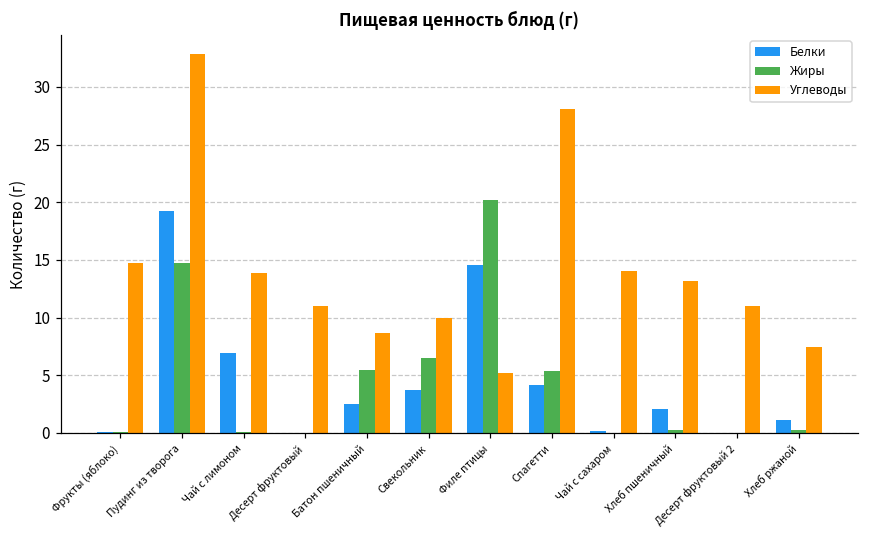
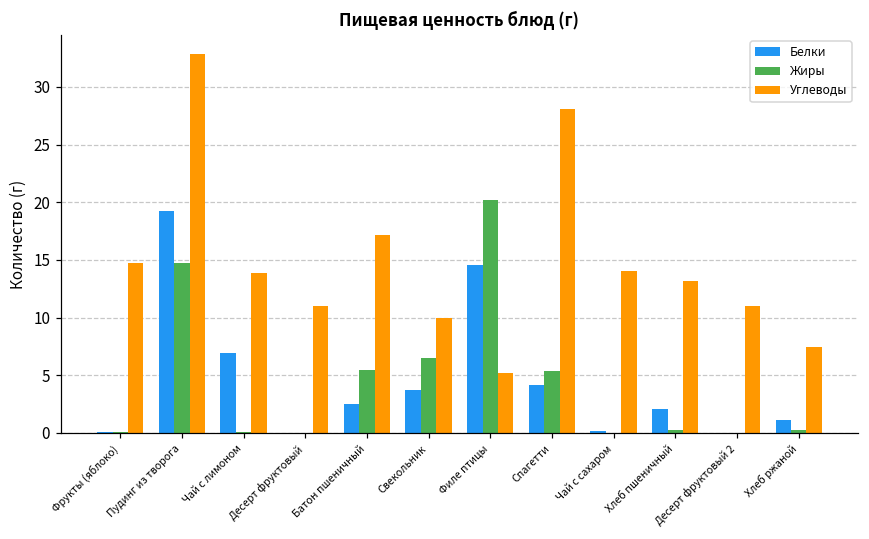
Углеводы, Батон пшеничный: 8.6 -> 17.2
